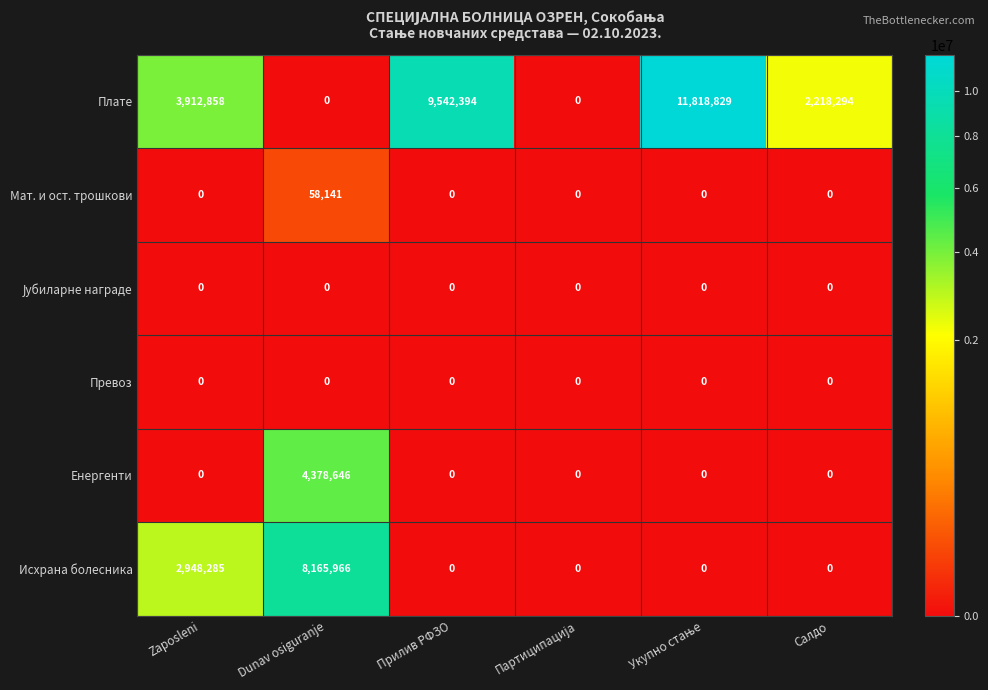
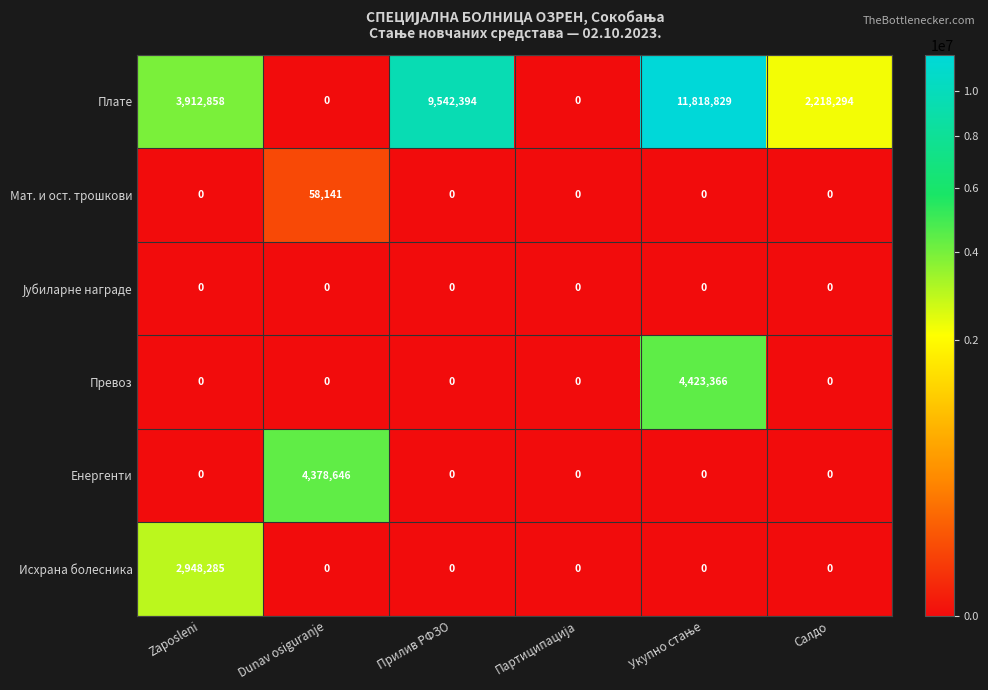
Превоз, Укупно стање: 0 -> 4,423,366
Исхрана болесника, Dunav osiguranje: 8,165,966 -> 0
